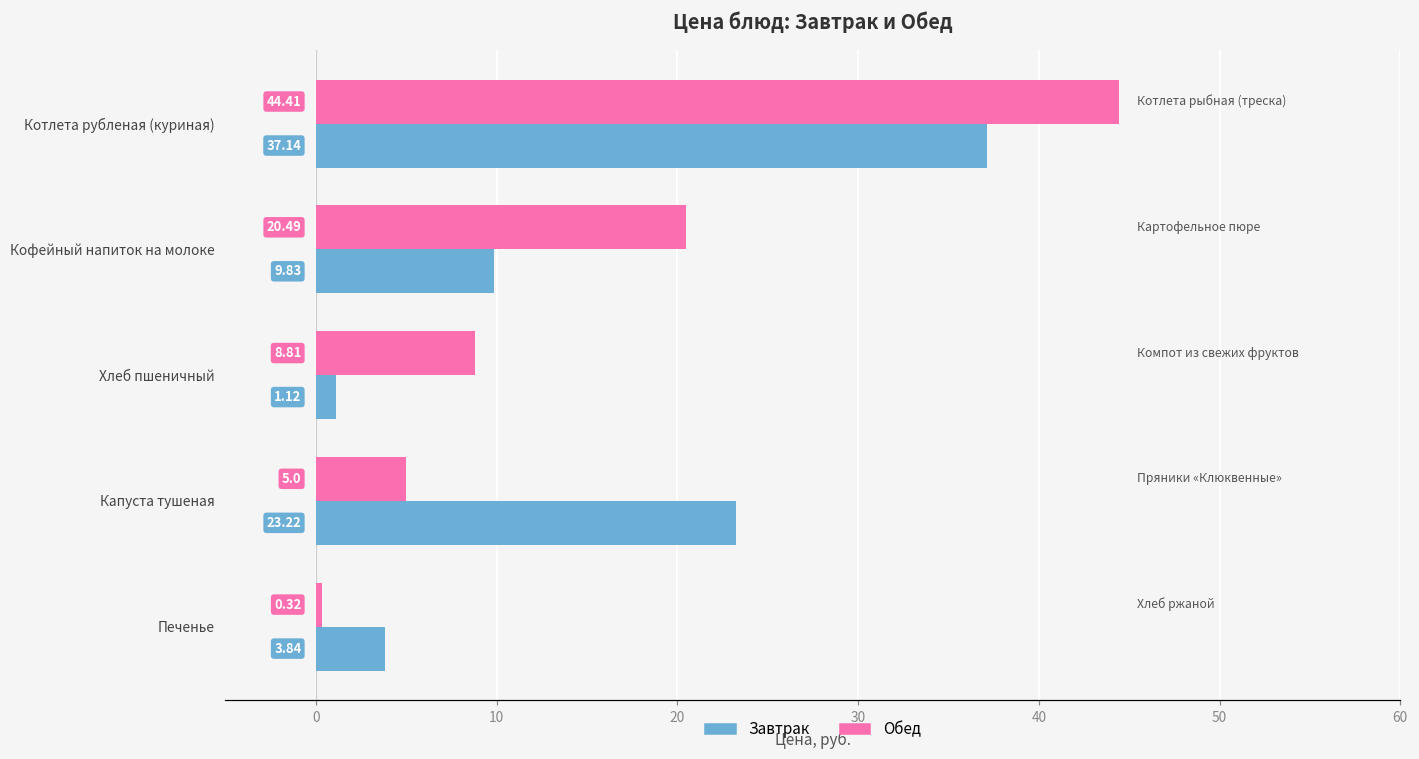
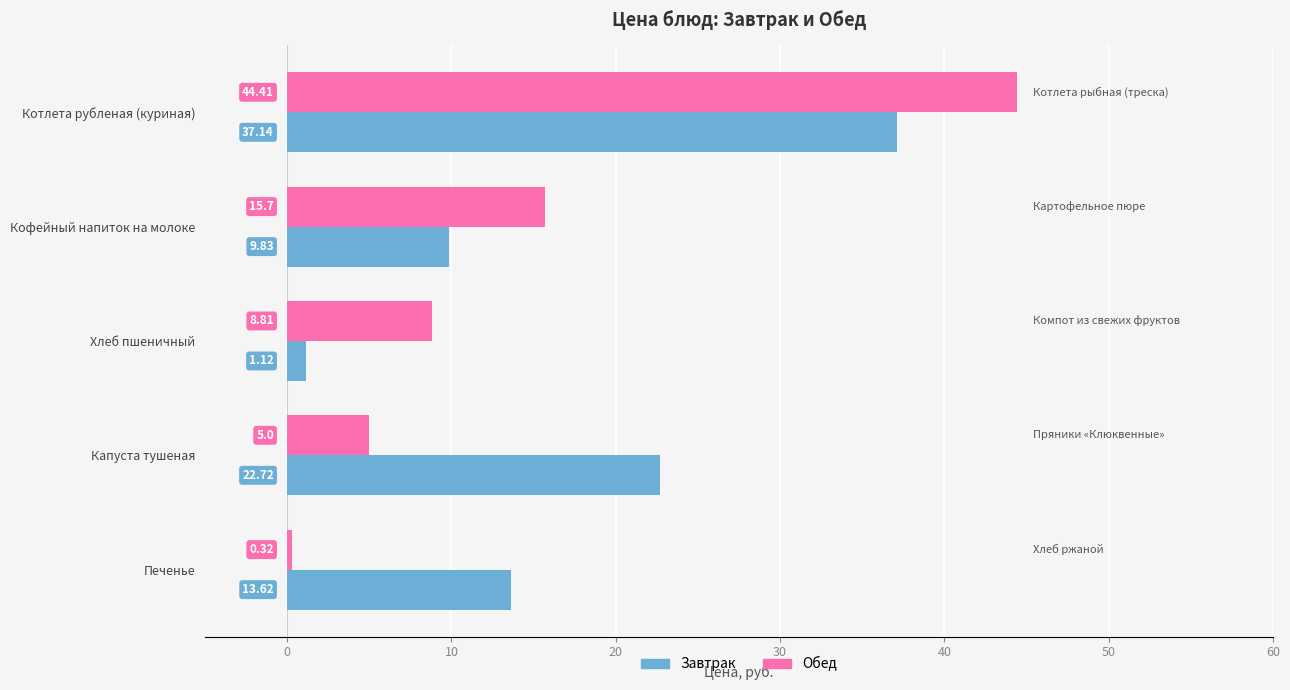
Обед, Кофейный напиток на молоке: 20.49 -> 15.7
Завтрак, Капуста тушеная: 23.22 -> 22.72
Завтрак, Печенье: 3.84 -> 13.62
